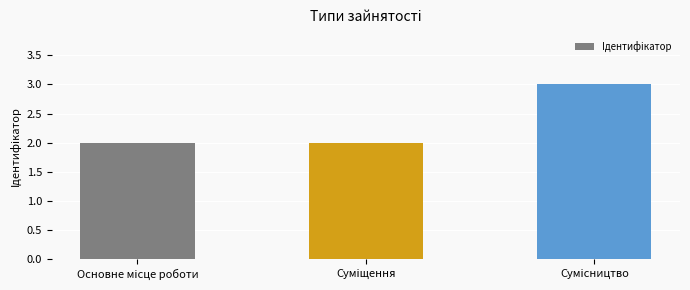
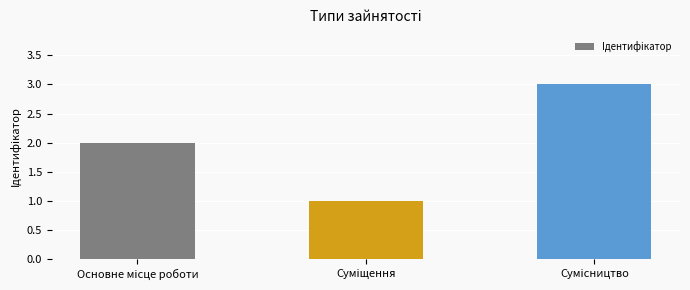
Суміщення: 2 -> 1
